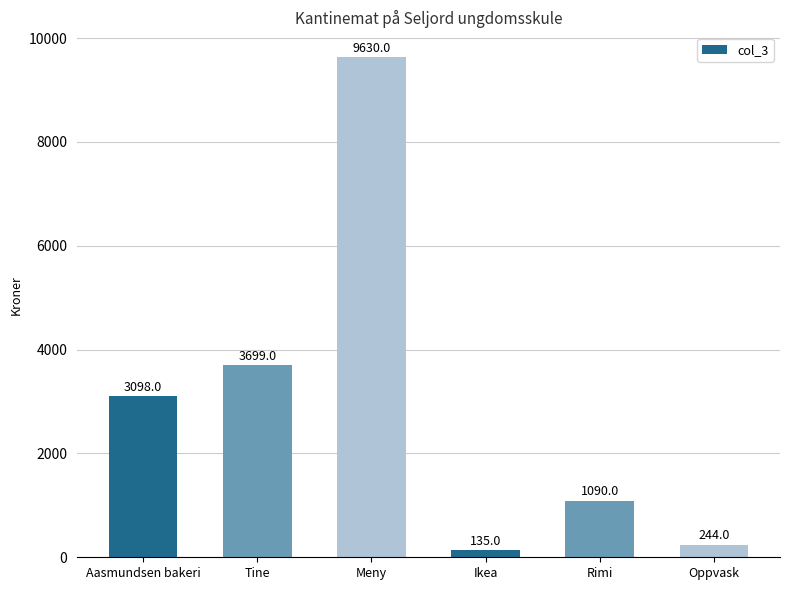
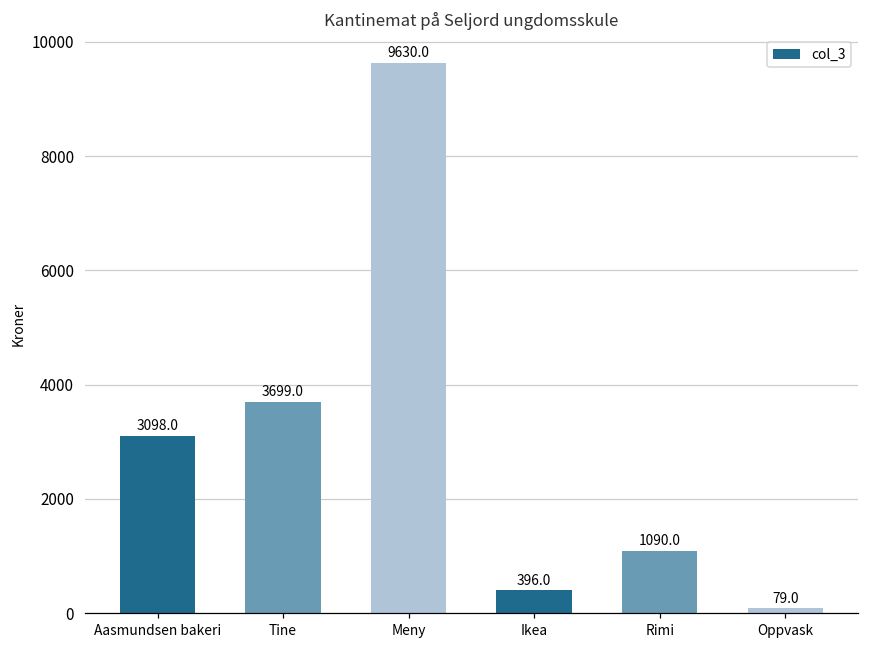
Ikea: 135.0 -> 396.0
Oppvask: 244.0 -> 79.0
